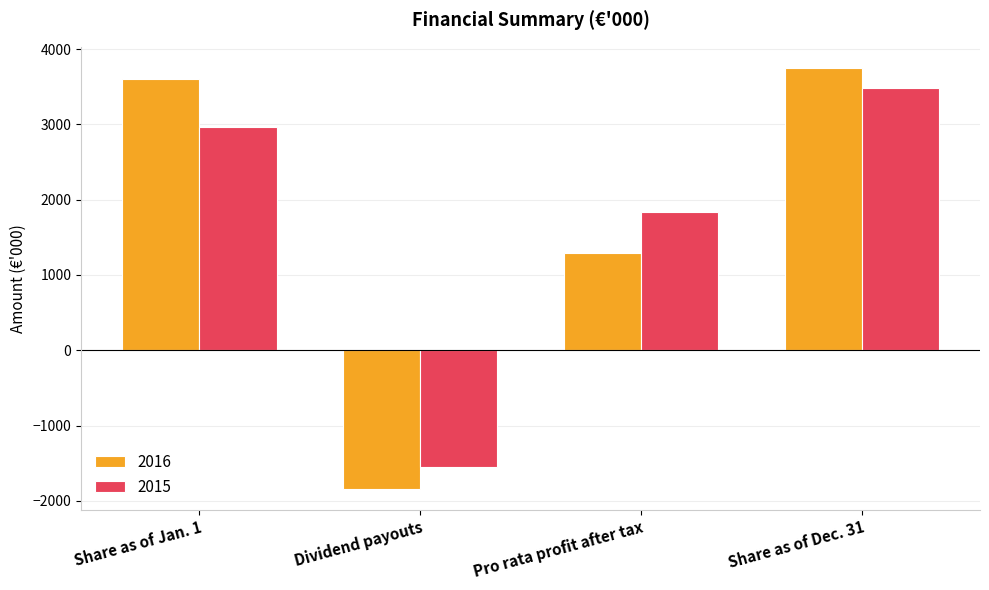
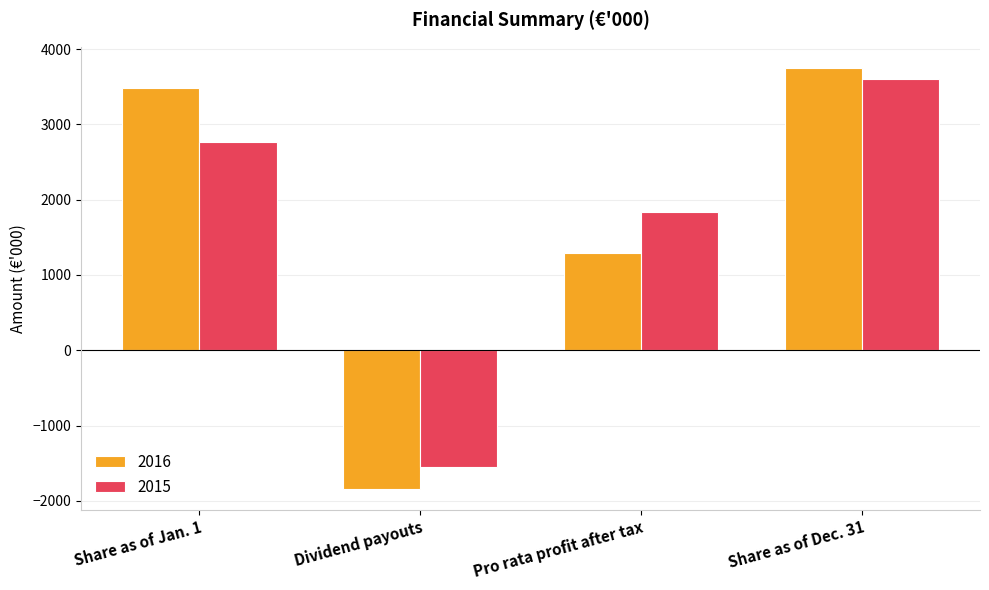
2016, Share as of Jan. 1: 3600 -> 3500
2015, Share as of Jan. 1: 3000 -> 2800
2015, Share as of Dec. 31: 3500 -> 3600
